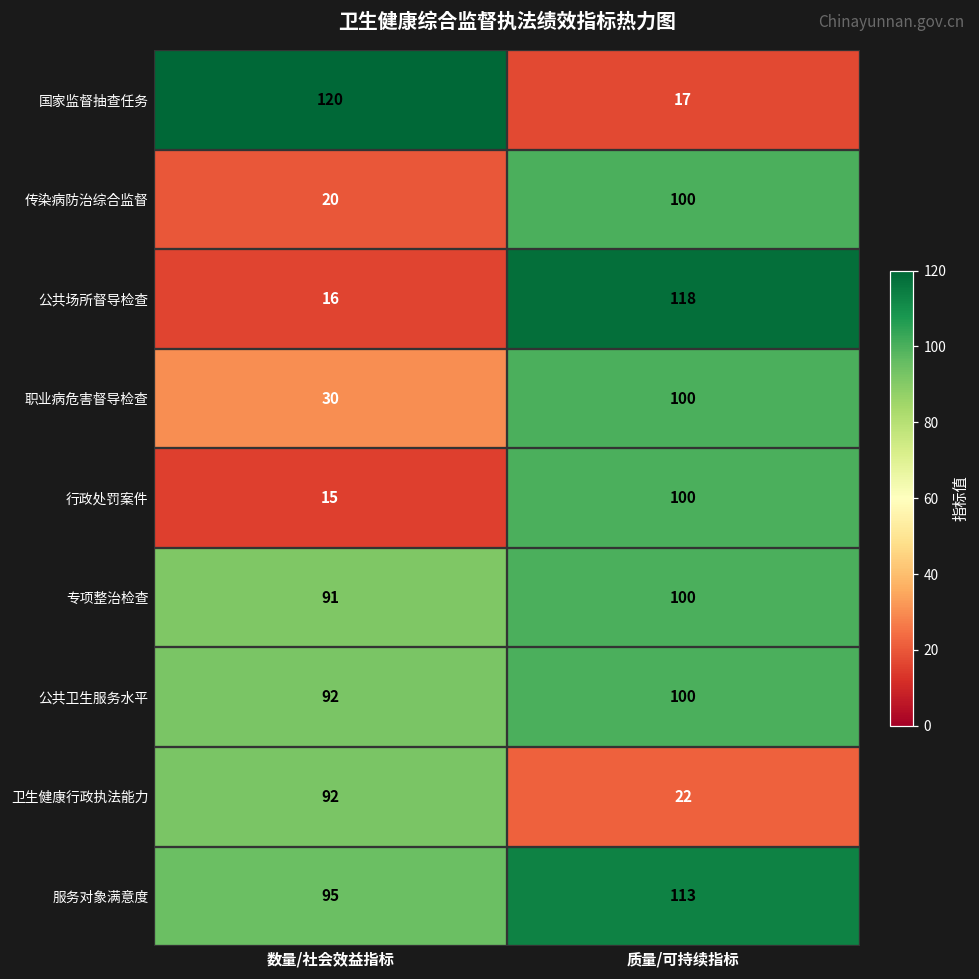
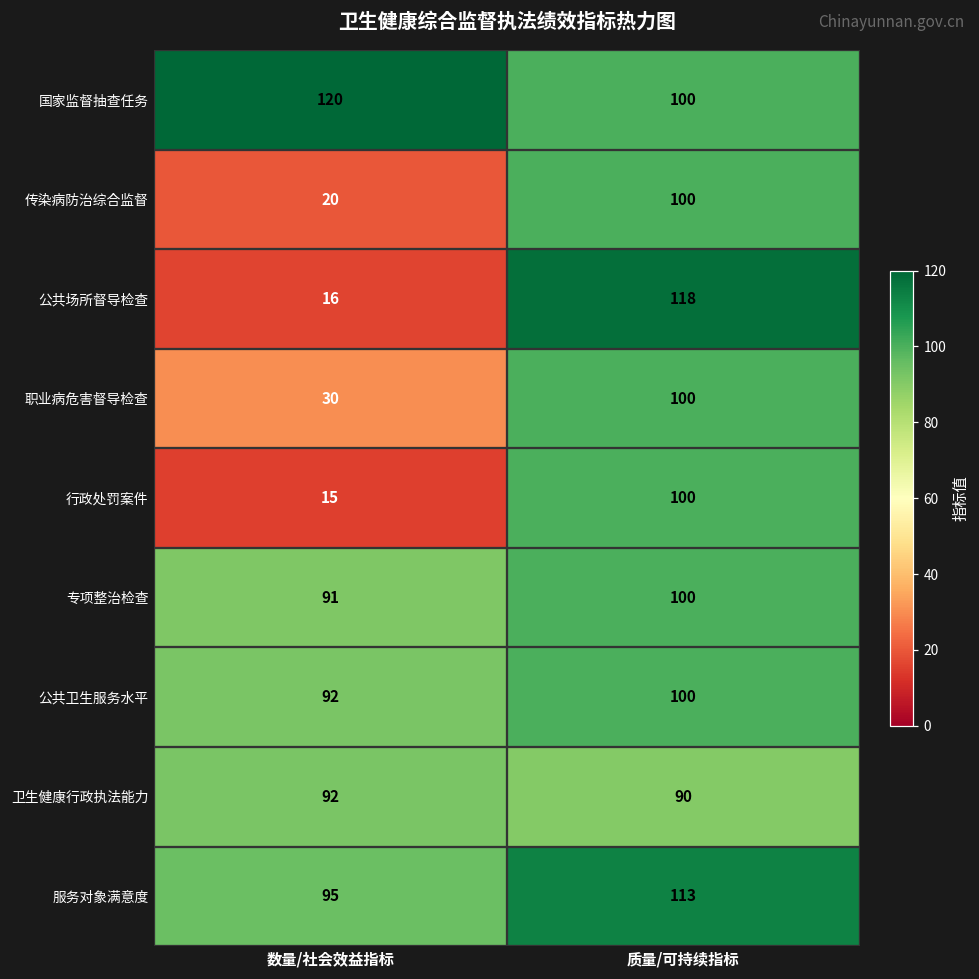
国家监督抽查任务, 质量/可持续指标: 17 -> 100
卫生健康行政执法能力, 质量/可持续指标: 22 -> 90
